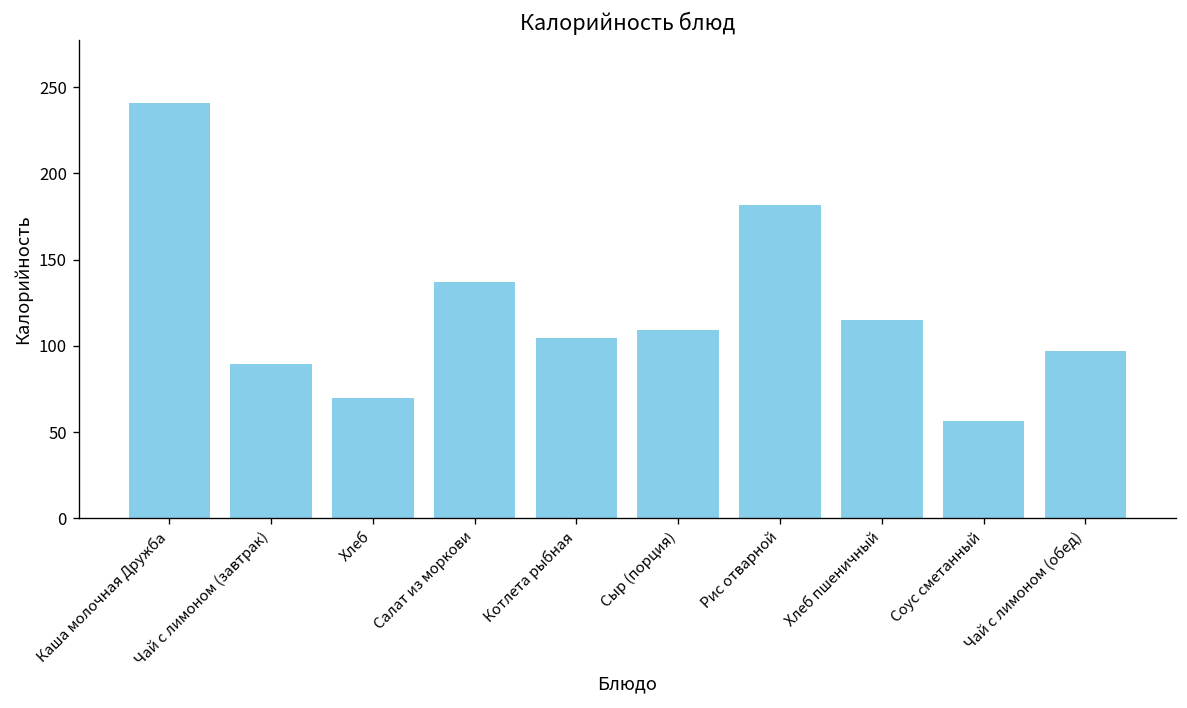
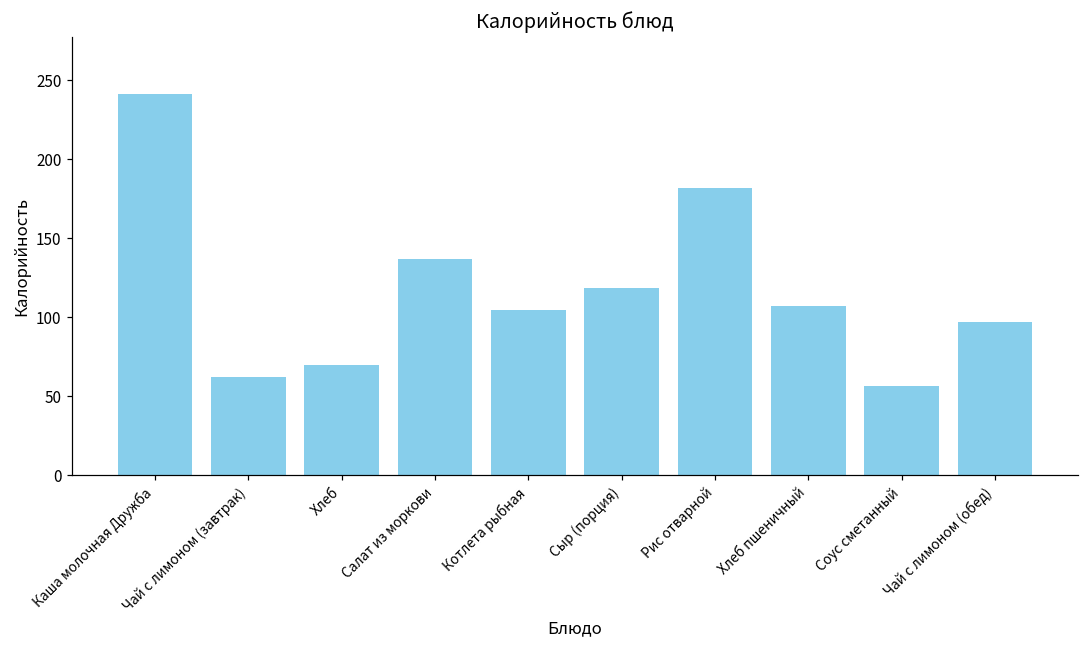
Чай с лимоном (завтрак): 90 -> 62
Сыр (порция): 109 -> 118
Хлеб пшеничный: 115 -> 107
